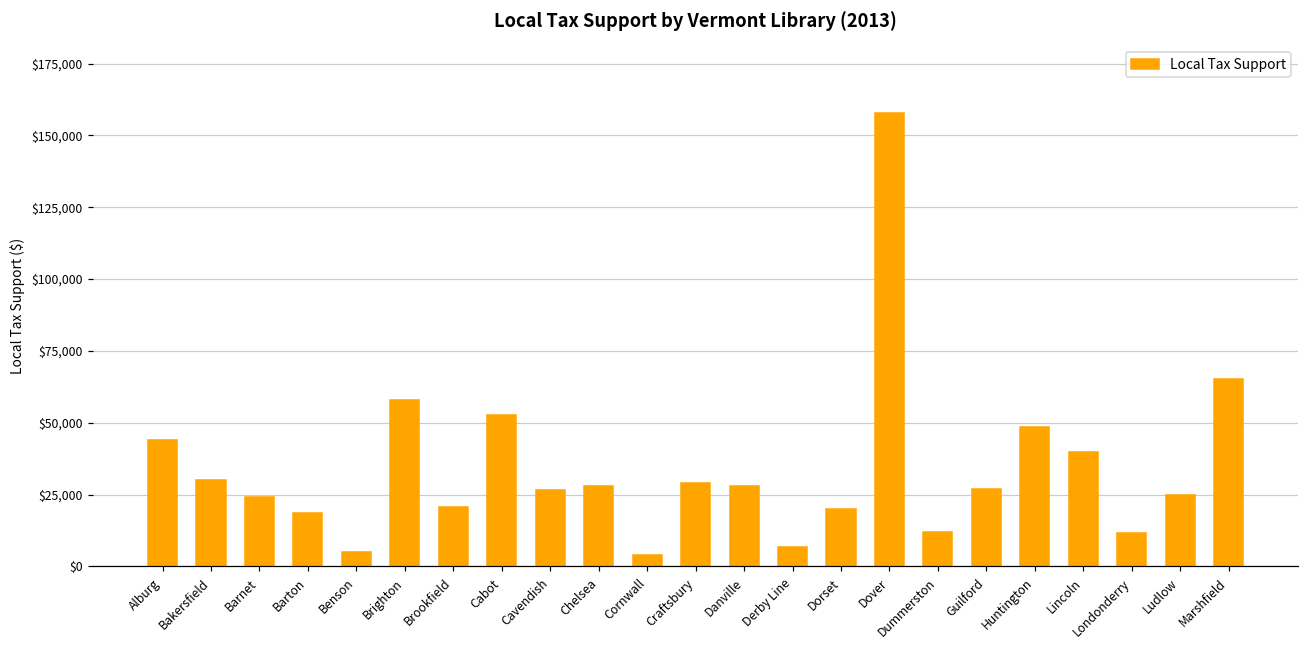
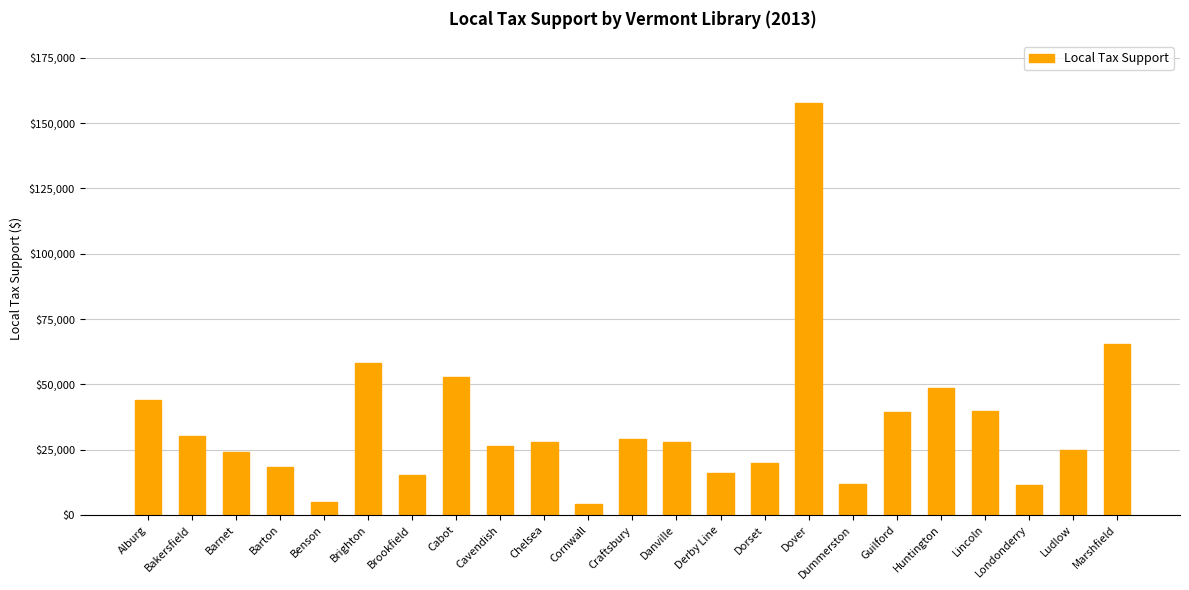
Brookfield: $21,000 -> $15,000
Derby Line: $7,000 -> $16,000
Guilford: $27,000 -> $39,000
